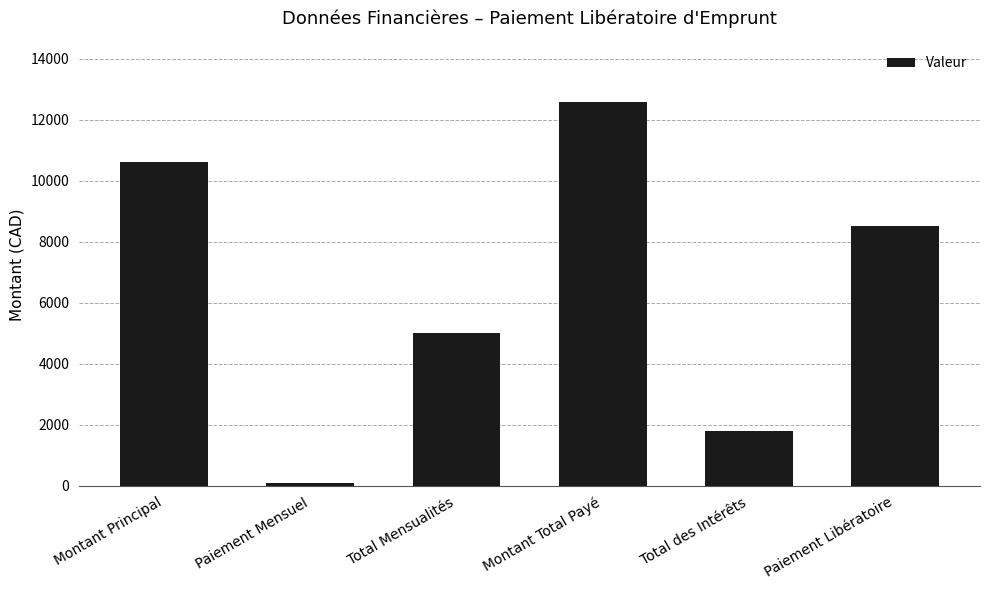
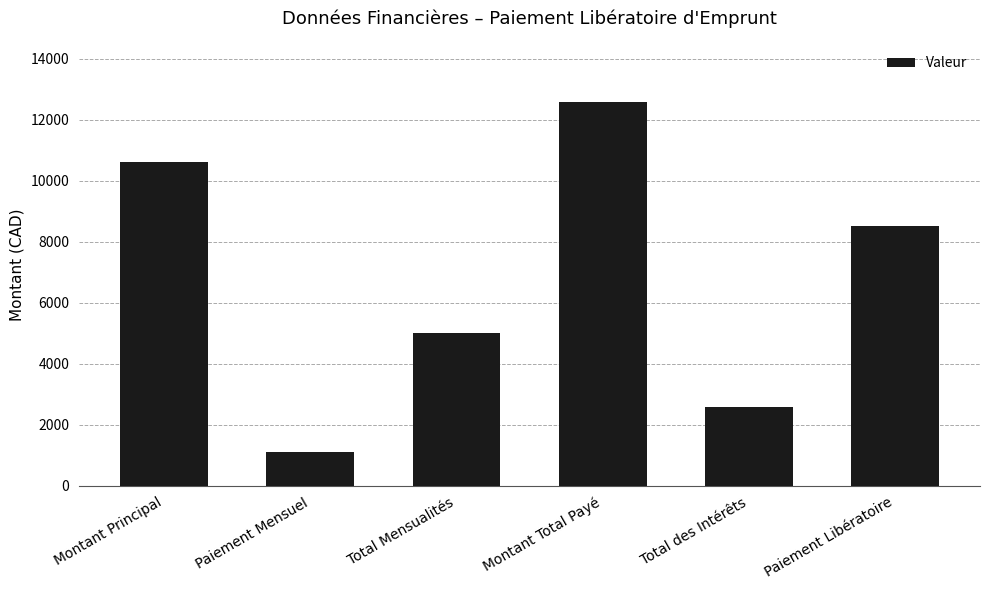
Paiement Mensuel: 100 -> 1100
Total des Intérêts: 1800 -> 2600
